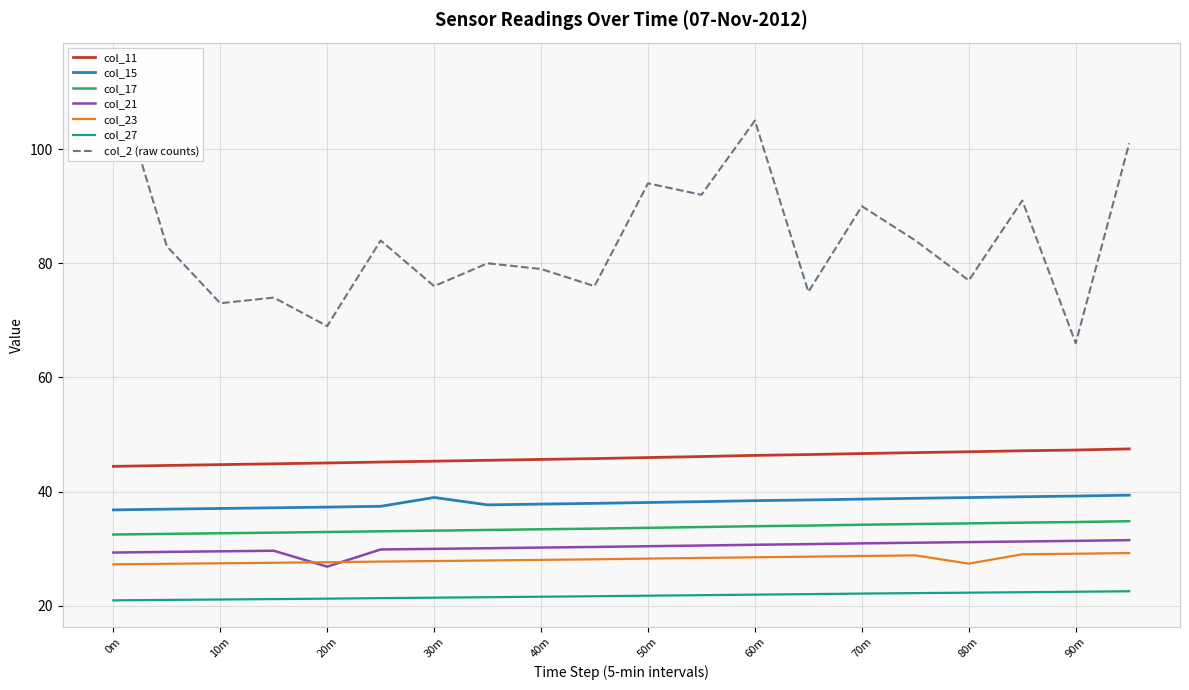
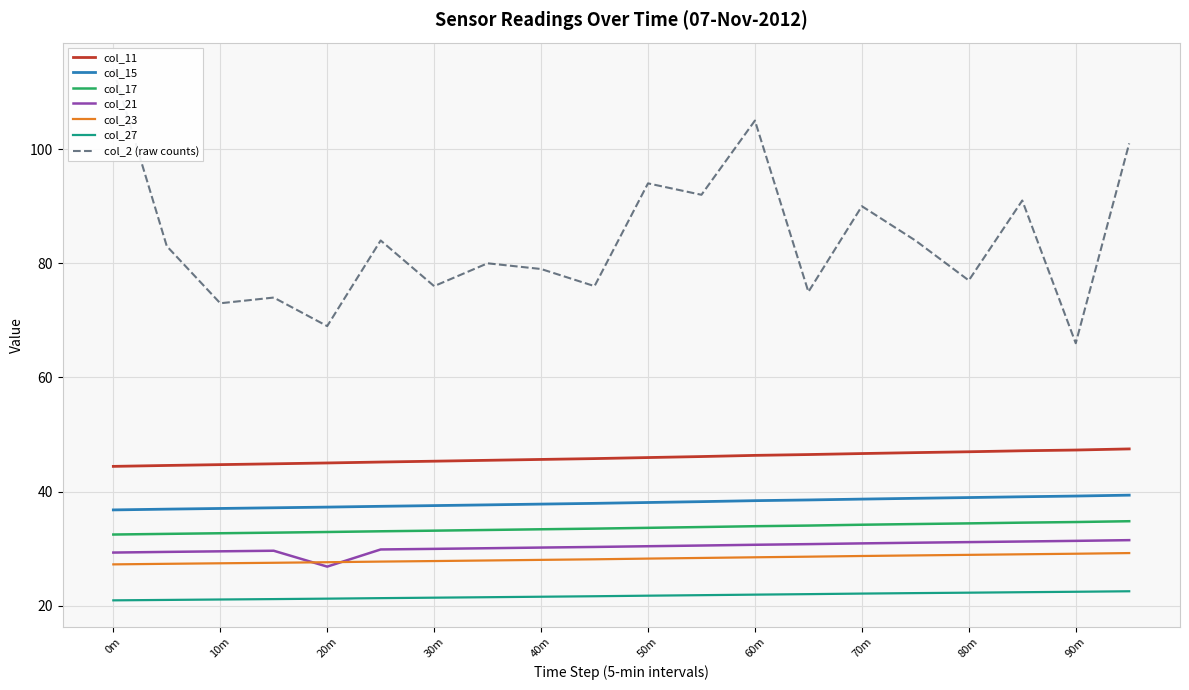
col_15, 30m: 39 -> 38
col_23, 80m: 27 -> 29
